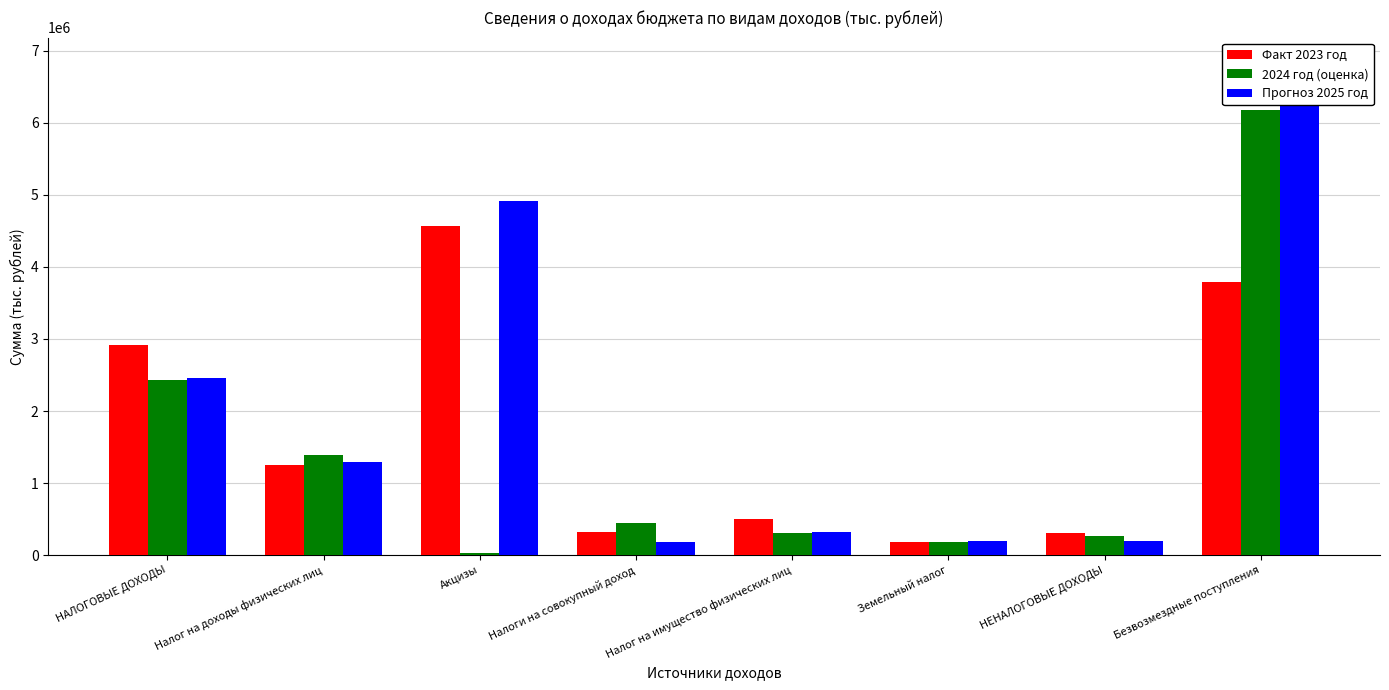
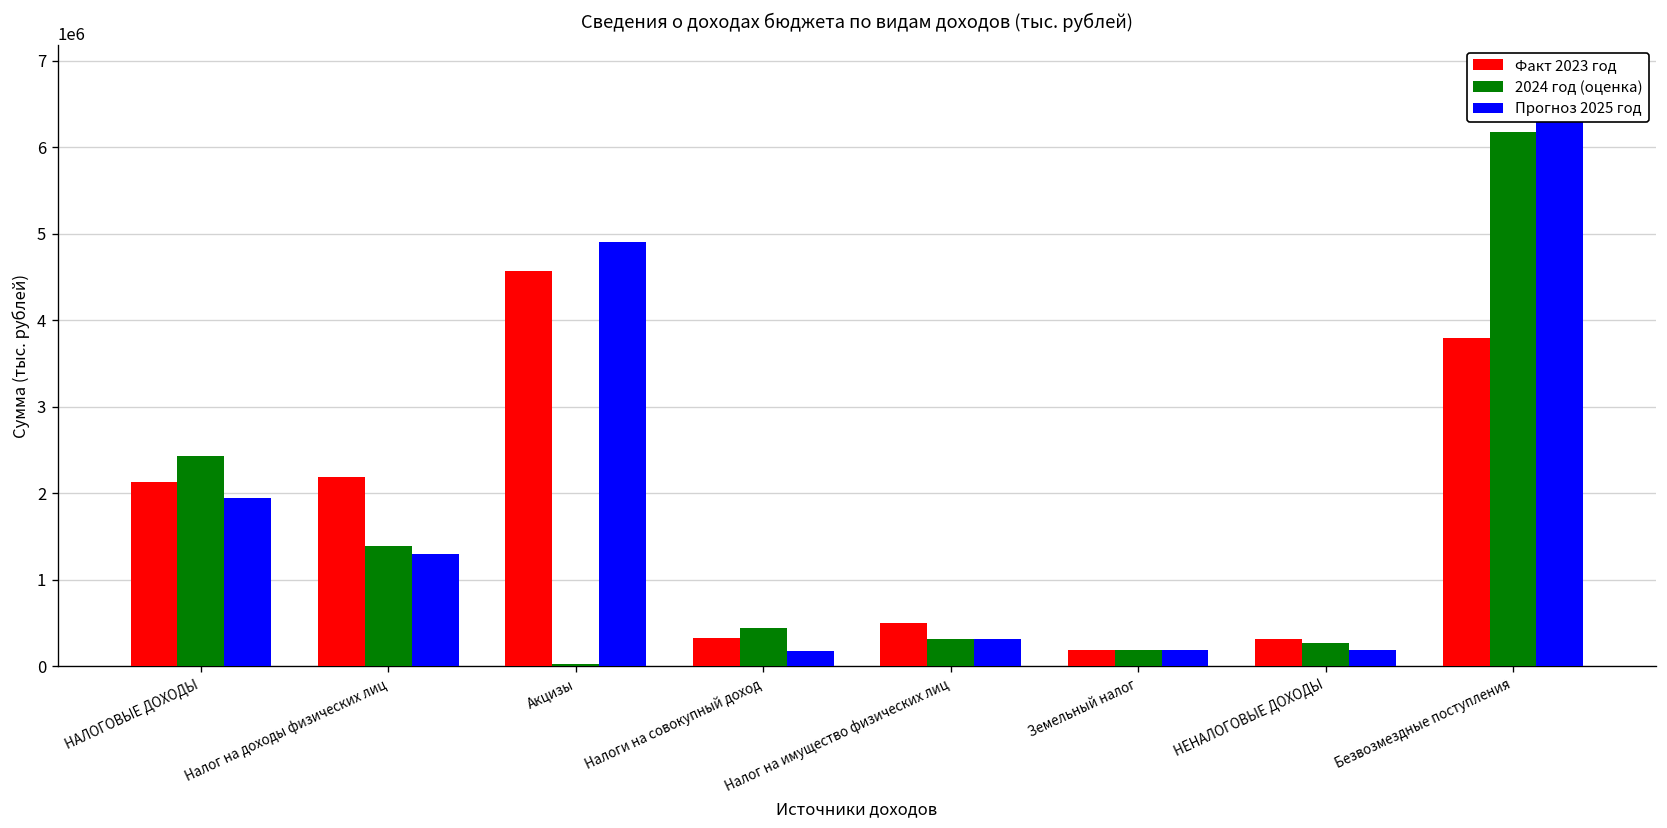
Факт 2023 год, НАЛОГОВЫЕ ДОХОДЫ: 2900000 -> 2100000
Прогноз 2025 год, НАЛОГОВЫЕ ДОХОДЫ: 2500000 -> 1900000
Факт 2023 год, Налог на доходы физических лиц: 1300000 -> 2200000
